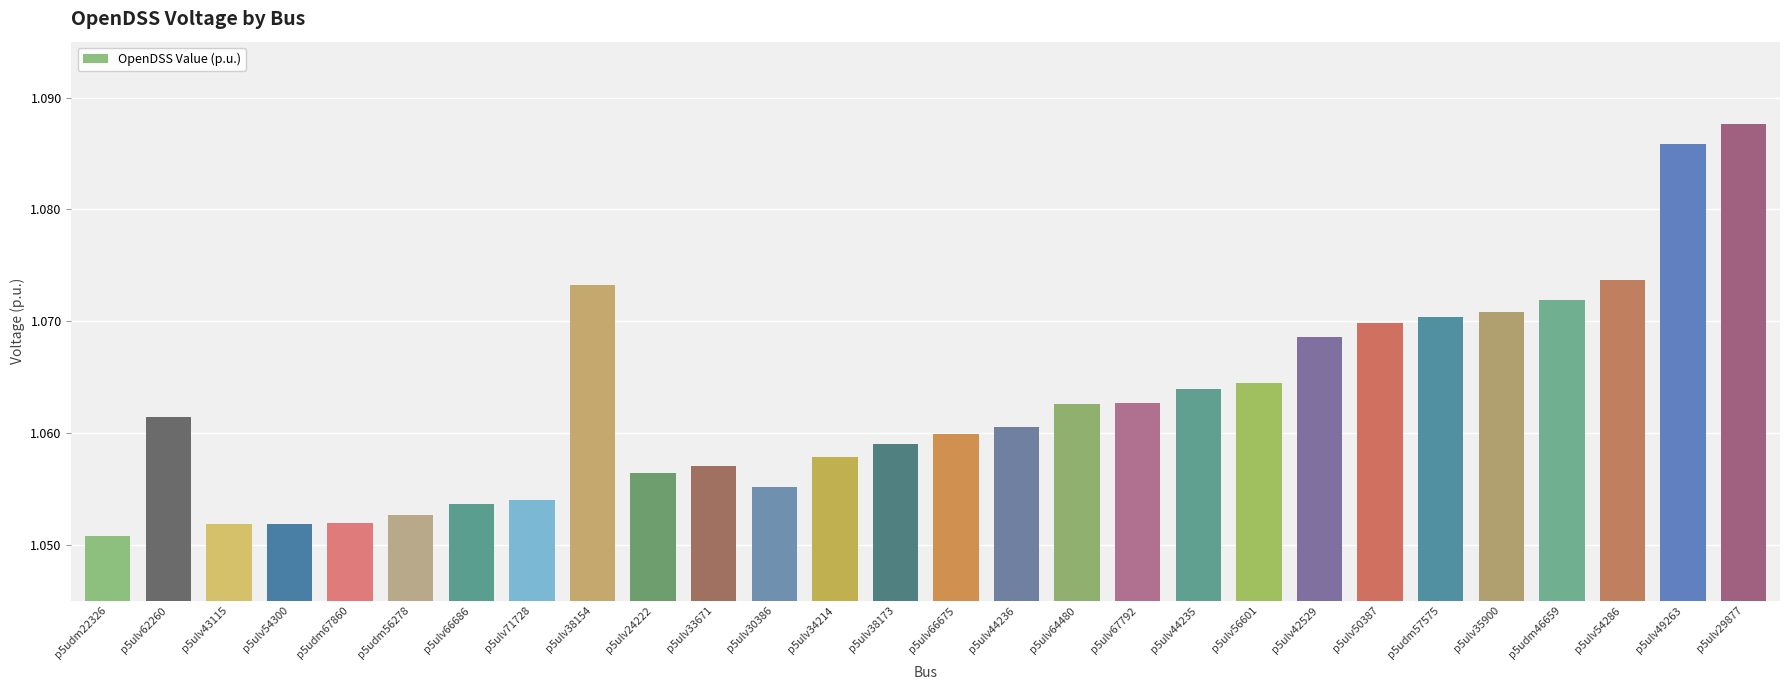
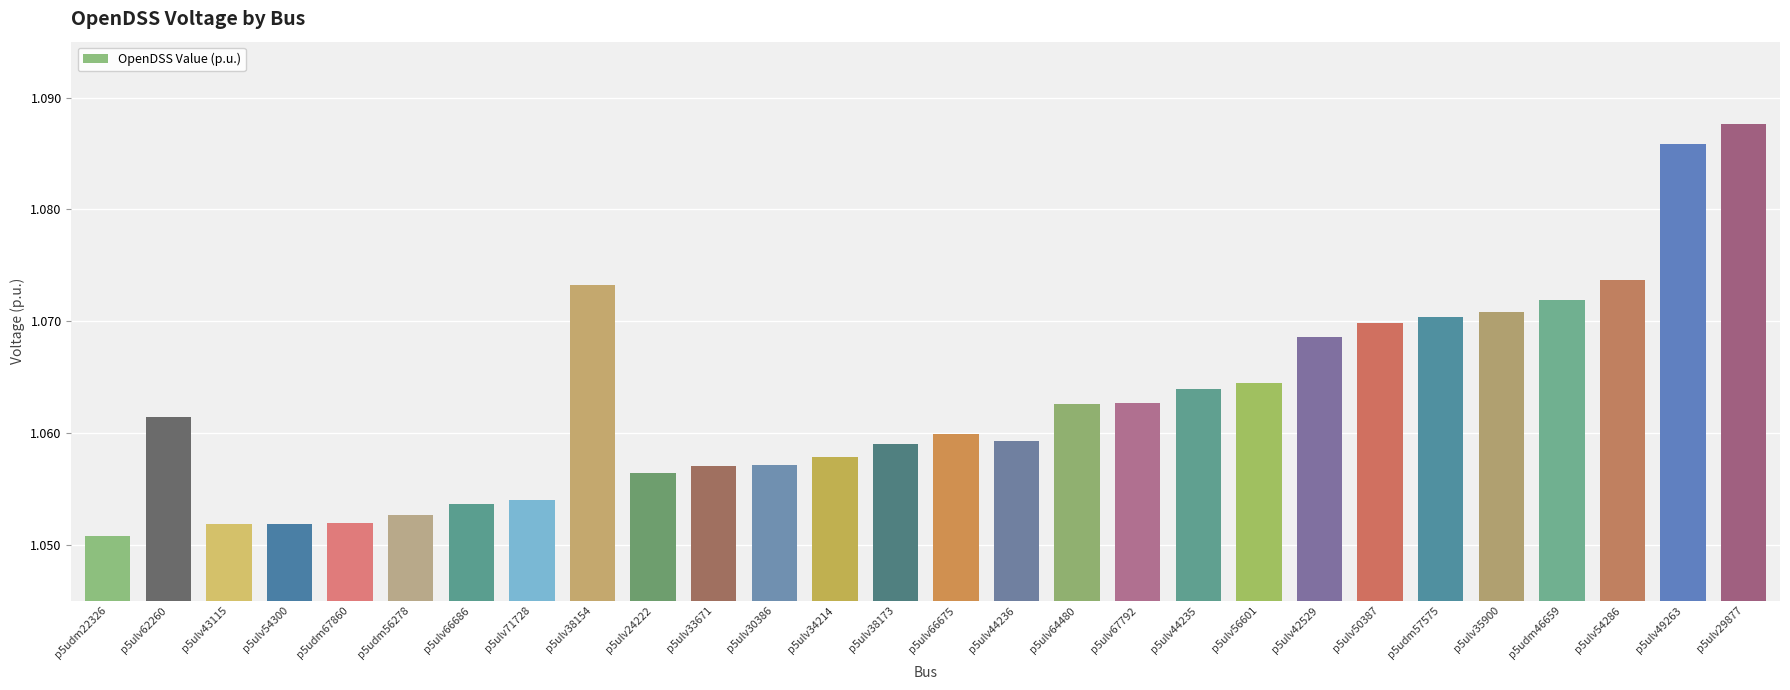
p5ulv30386: 1.0551 -> 1.0571
p5ulv44236: 1.0605 -> 1.0593
